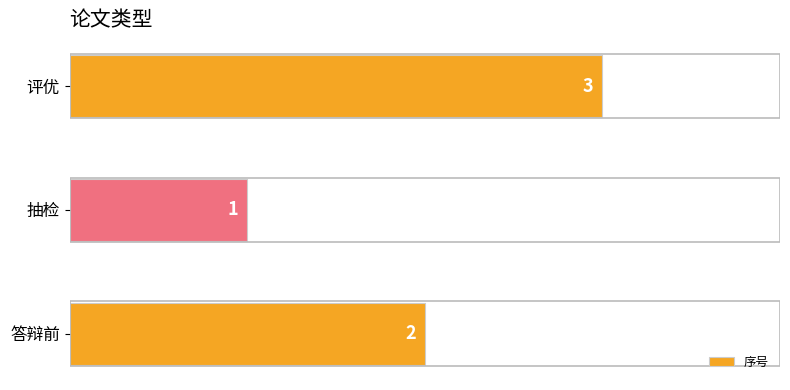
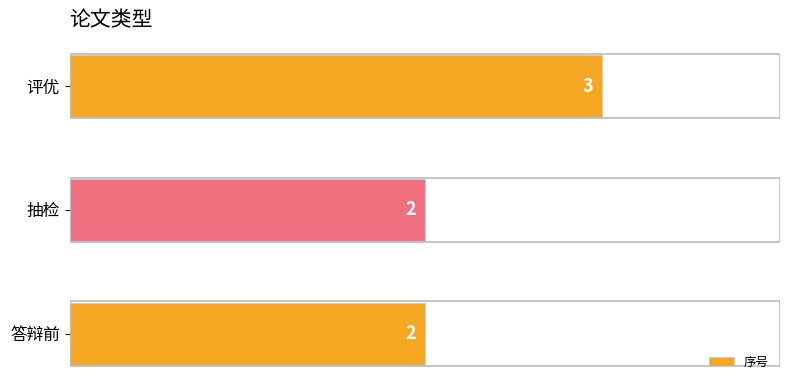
抽检: 1 -> 2
